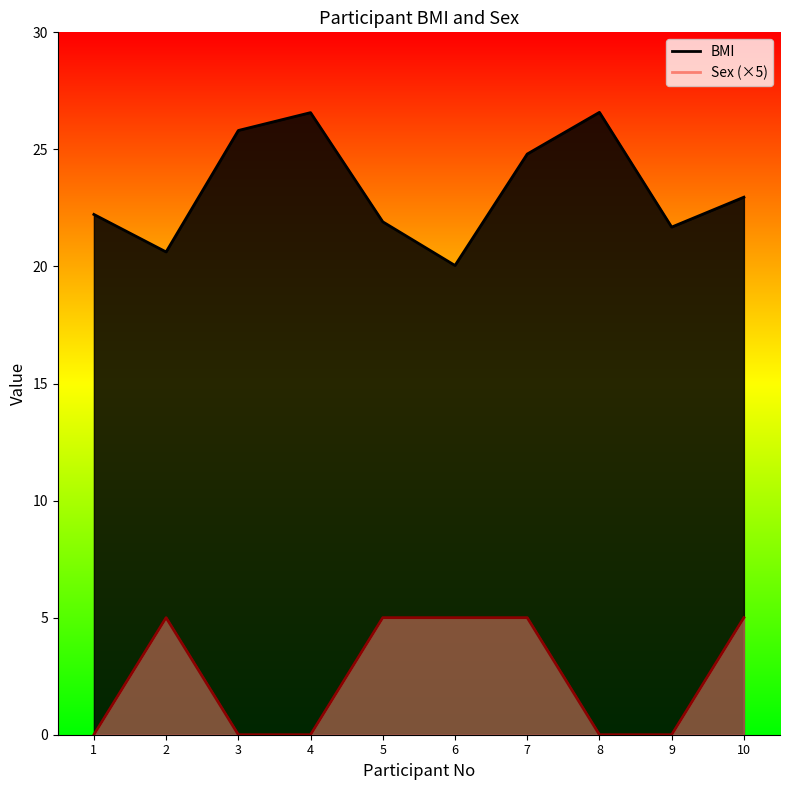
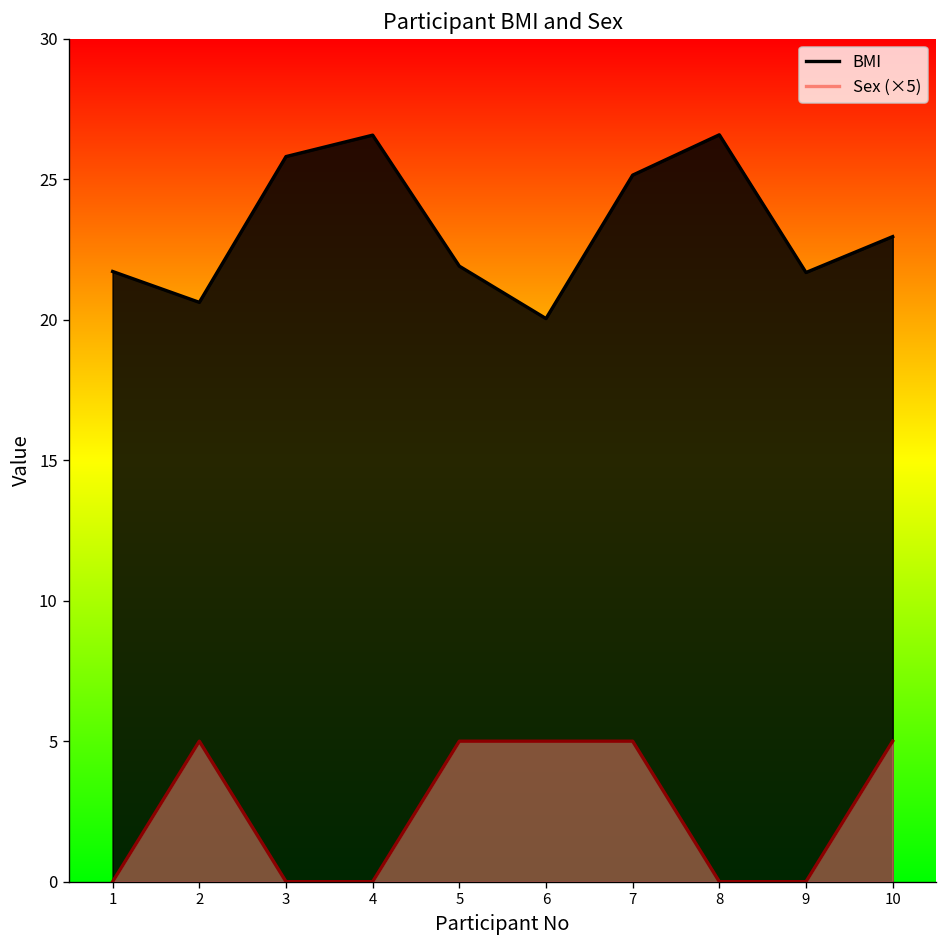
BMI, 1: 22.2 -> 21.7
BMI, 7: 24.8 -> 25.1
